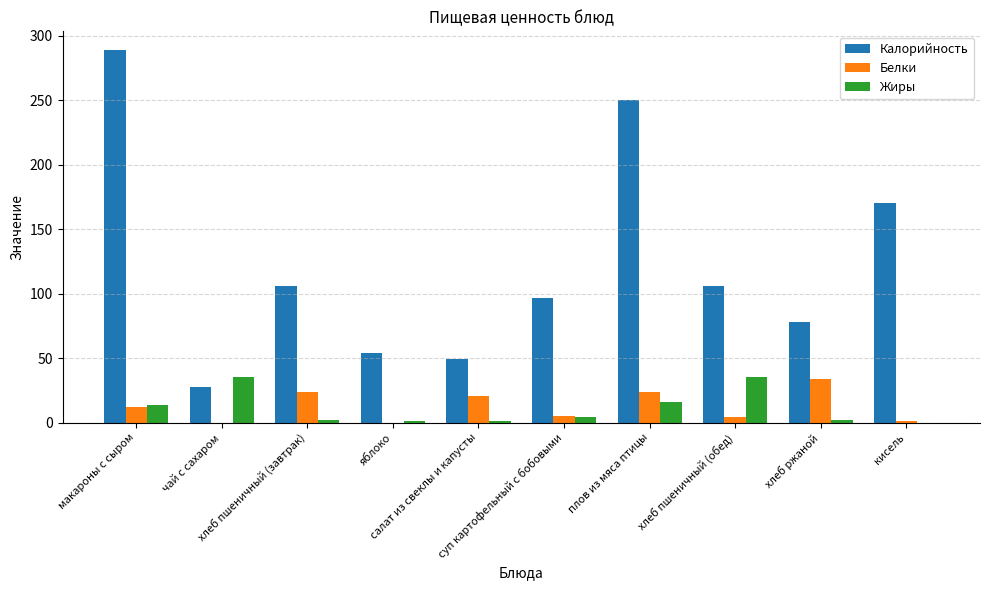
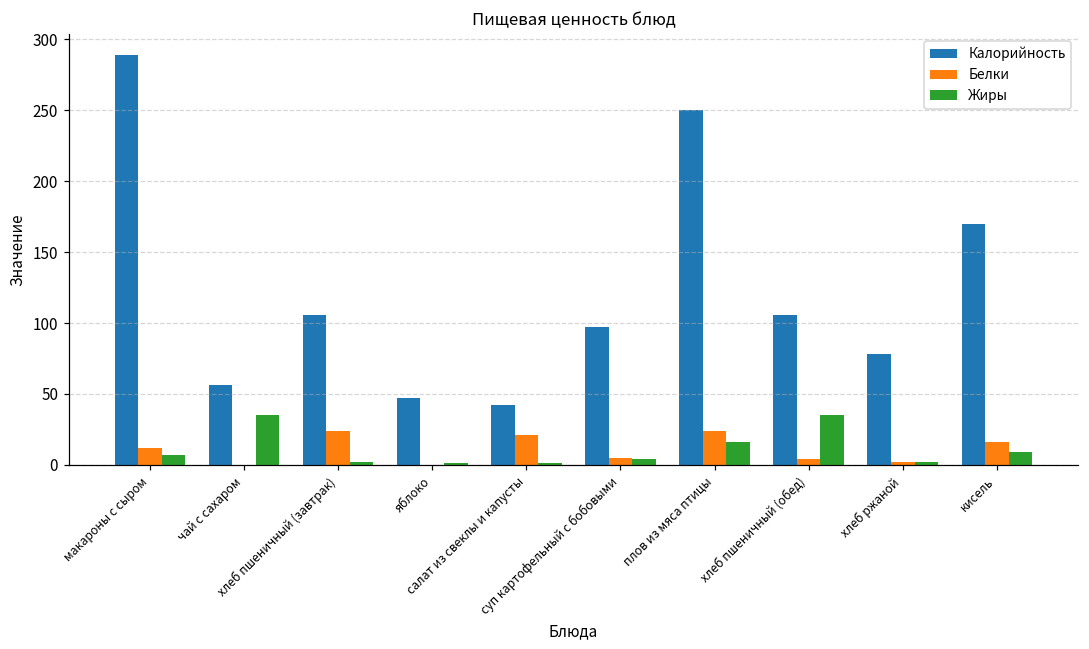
Жиры, макароны с сыром: 14 -> 7
Калорийность, чай с сахаром: 28 -> 56
Калорийность, яблоко: 54 -> 47
Калорийность, салат из свеклы и капусты: 49 -> 42
Белки, хлеб ржаной: 34 -> 2
Белки, кисель: 1 -> 16
Жиры, кисель: 0 -> 9
